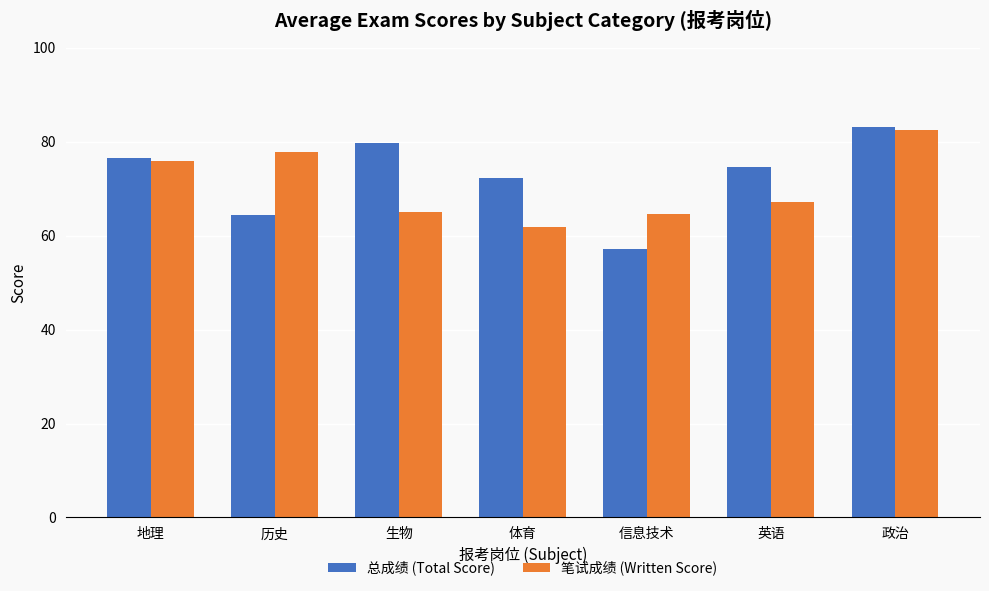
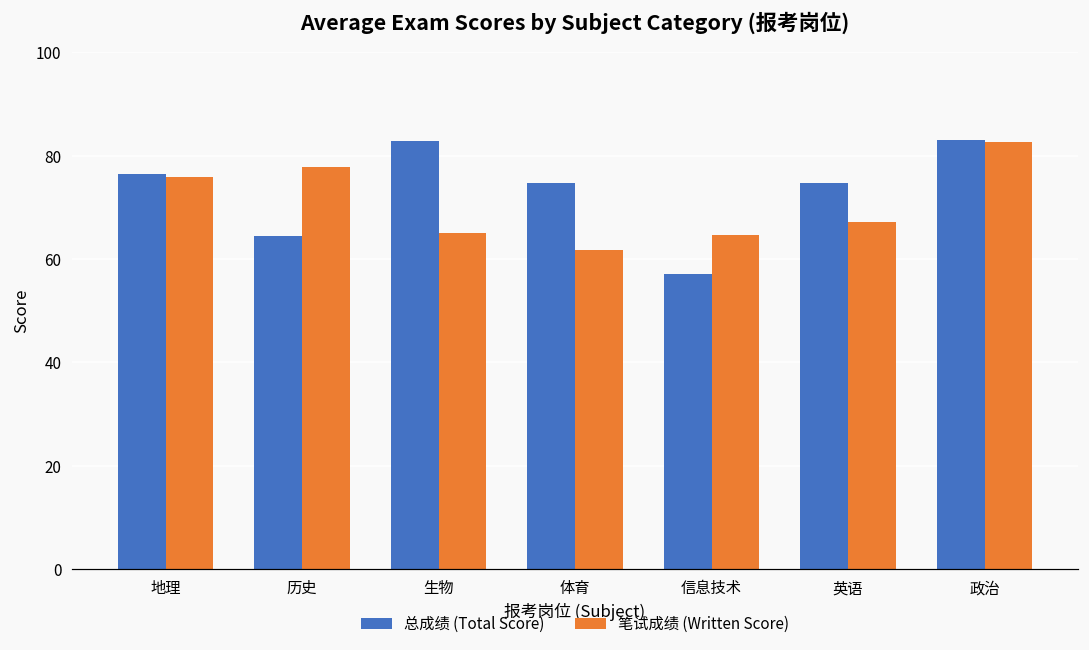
总成绩 (Total Score), 生物: 80 -> 83
总成绩 (Total Score), 体育: 72 -> 75
